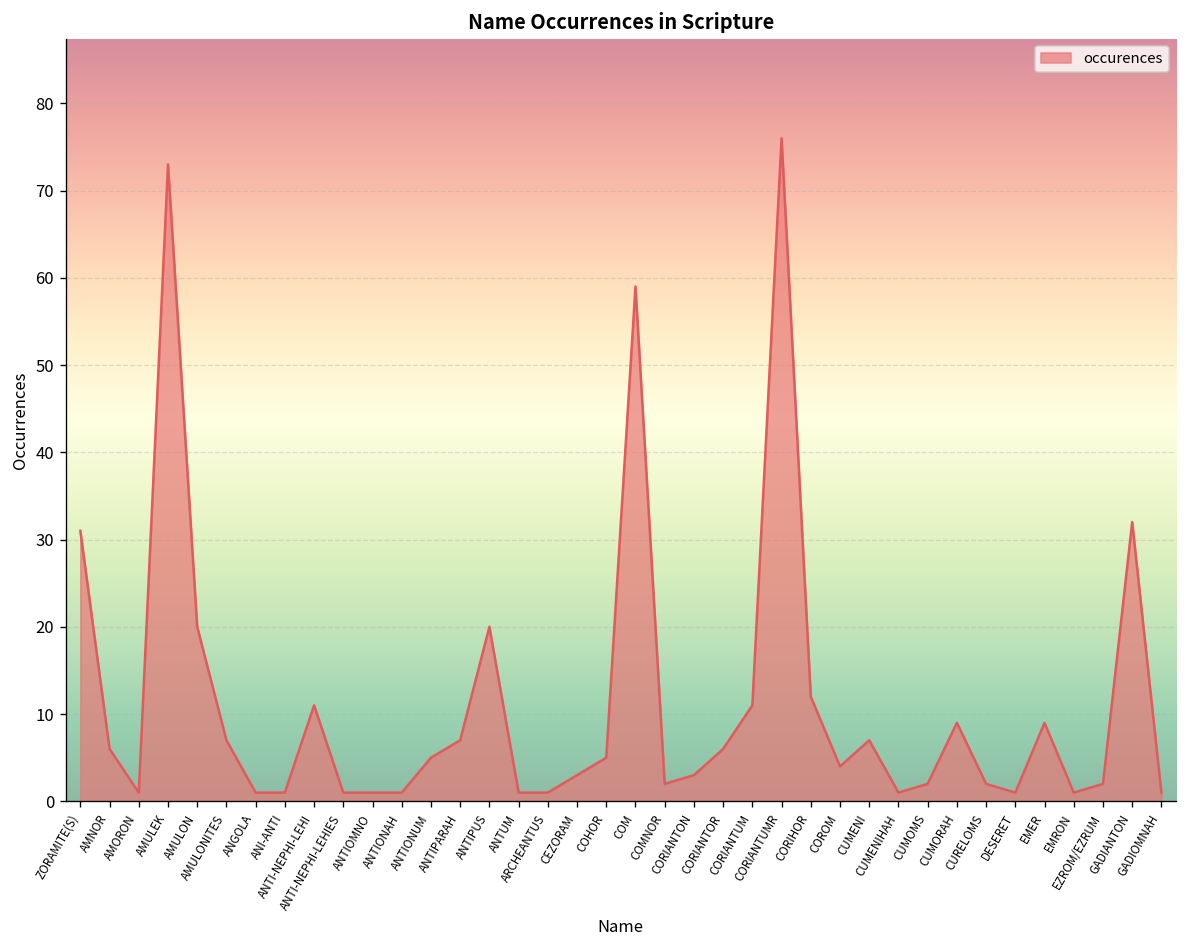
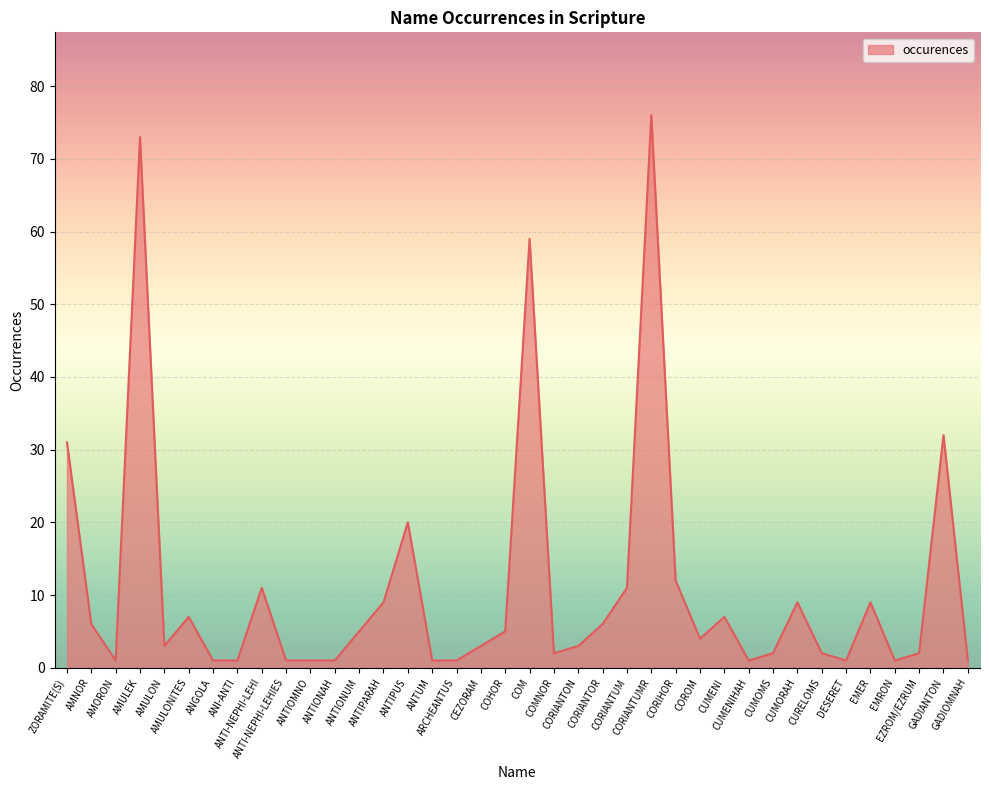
AMULON: 20 -> 3
ANTIPARAH: 7 -> 9
